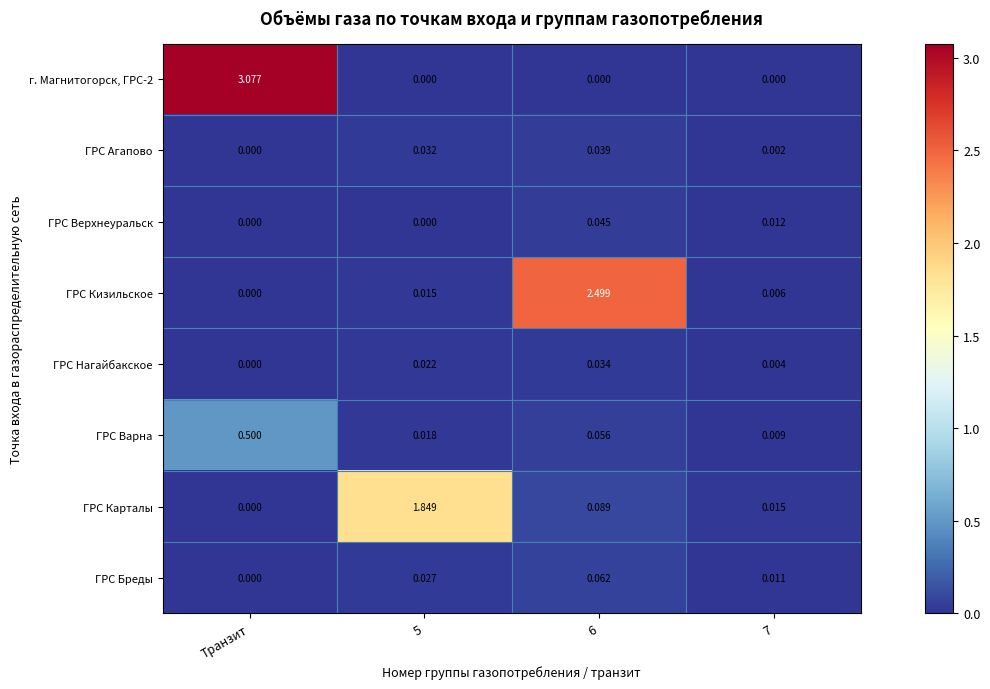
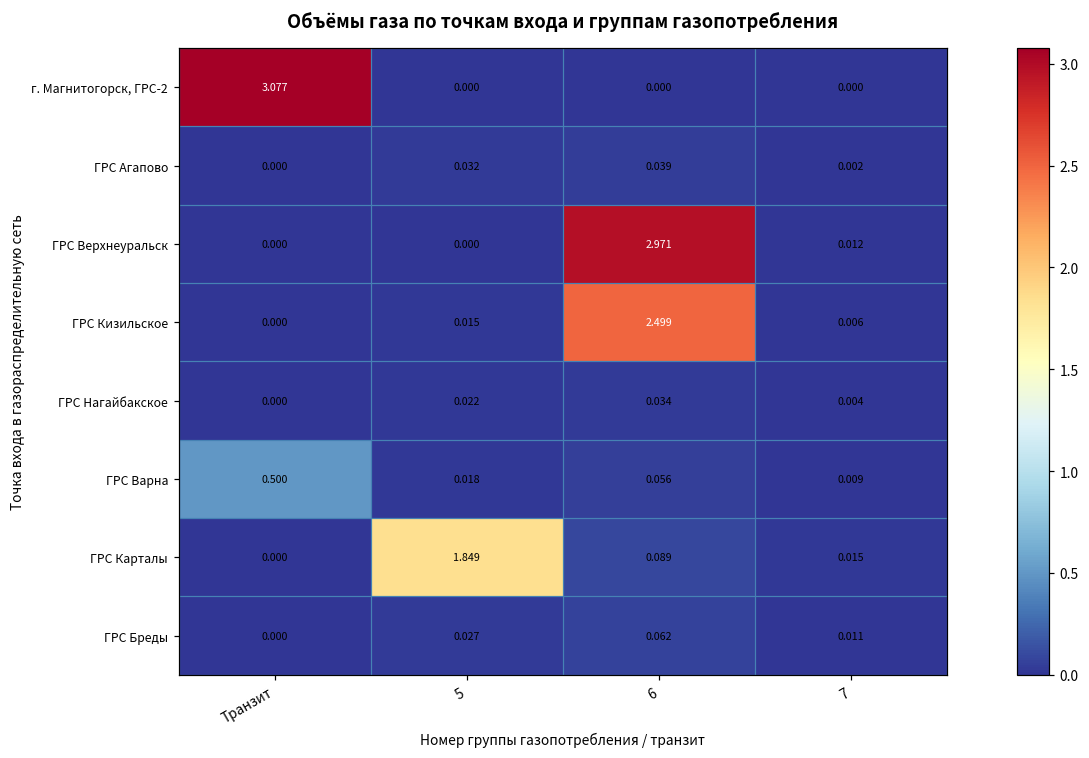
ГРС Верхнеуральск, 6: 0.045 -> 2.971
